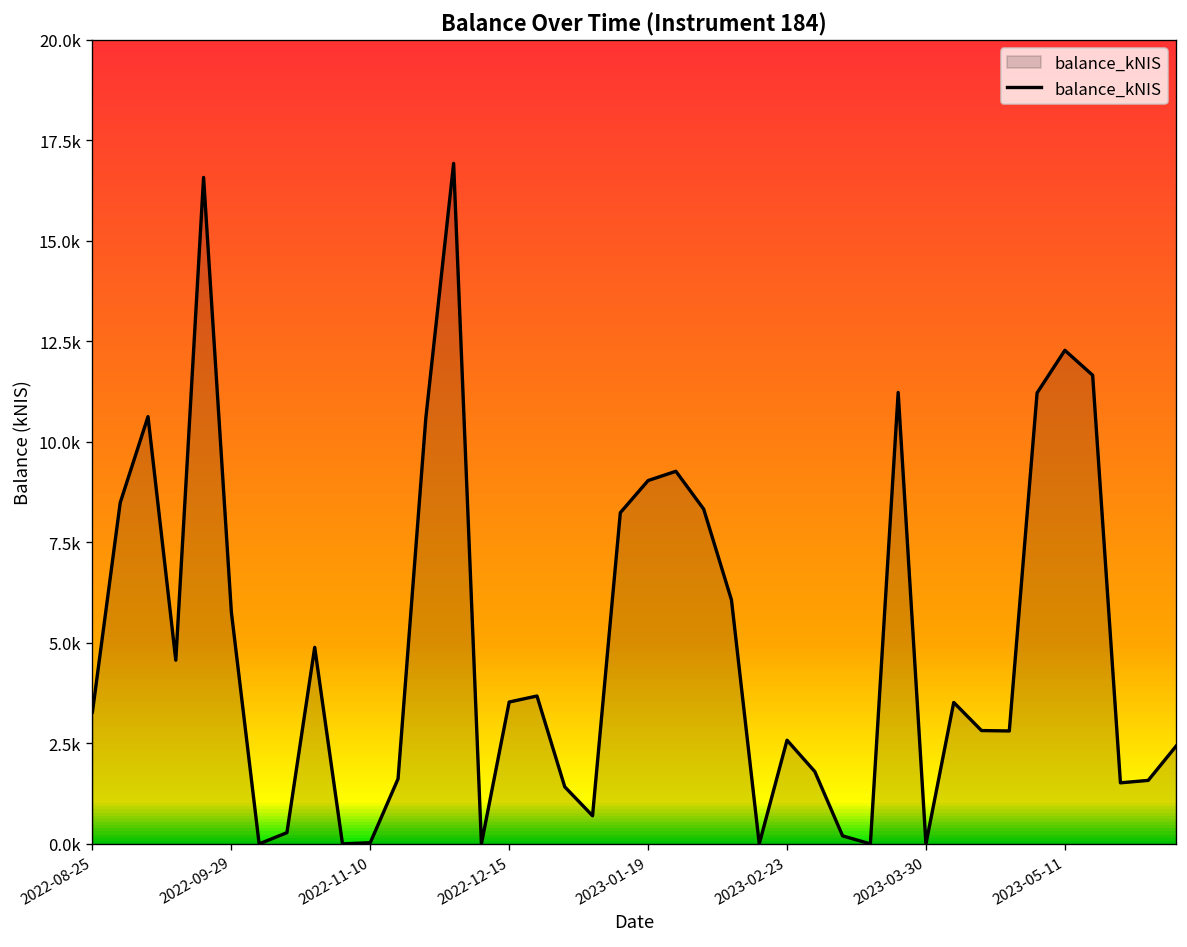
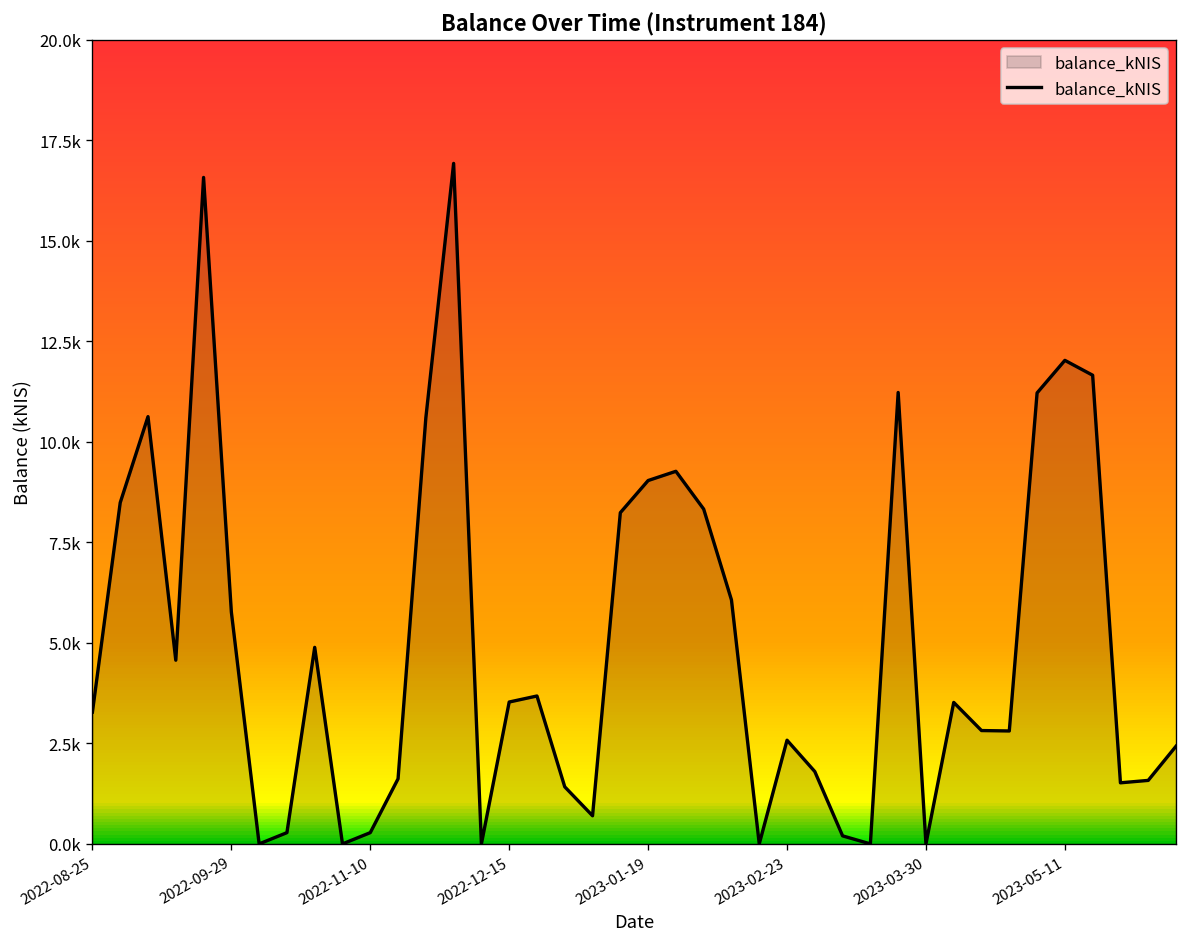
2022-11-10: 0 -> 300
2023-05-11: 12300 -> 12000
